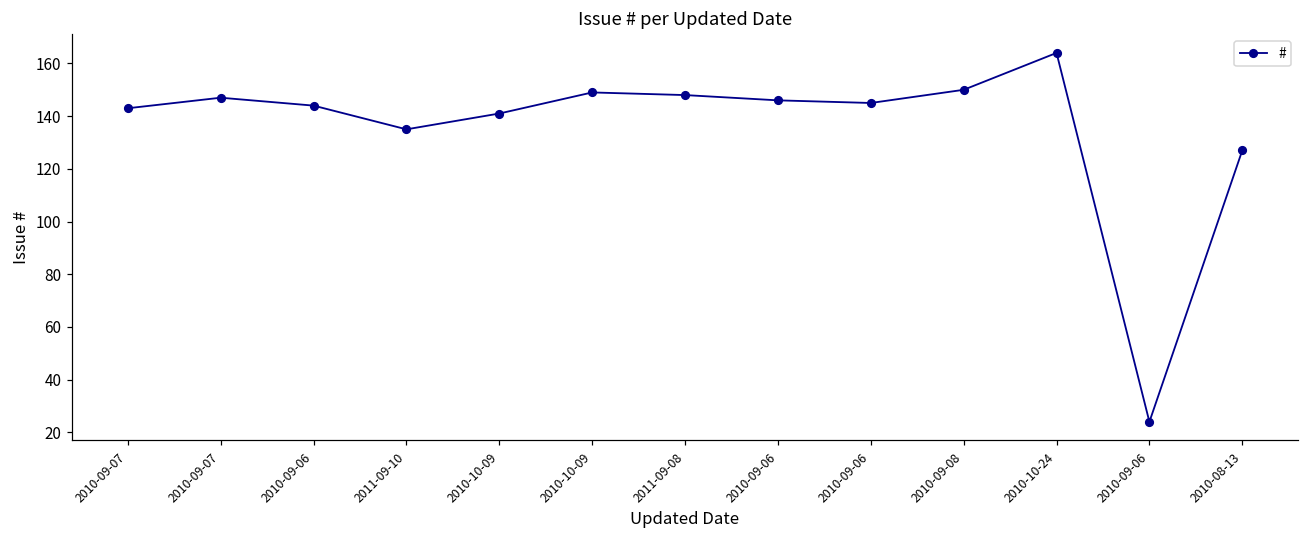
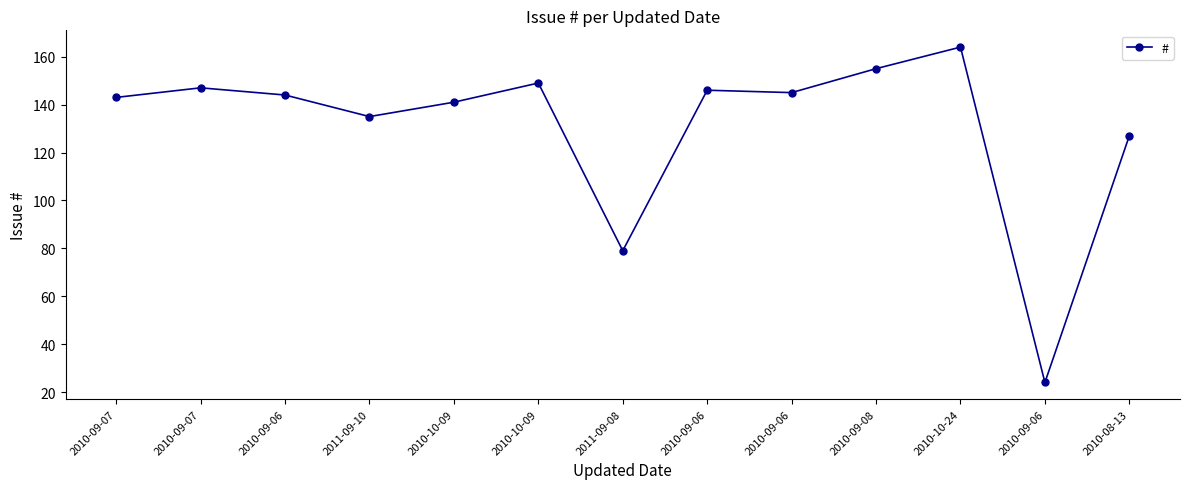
2011-09-08: 148 -> 79
2010-09-08: 150 -> 155
